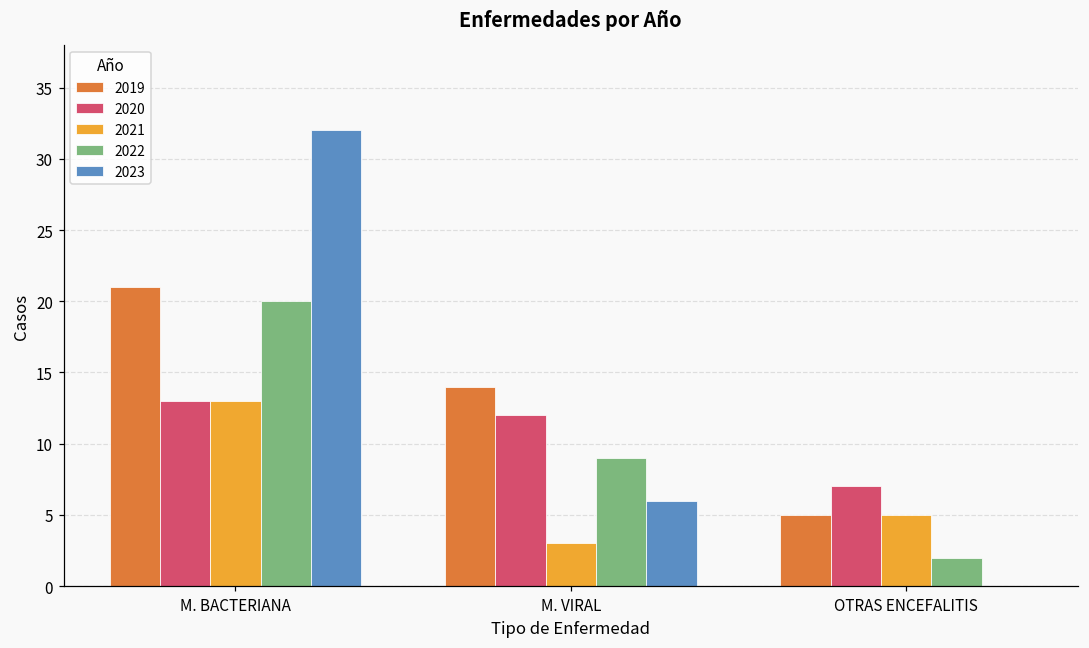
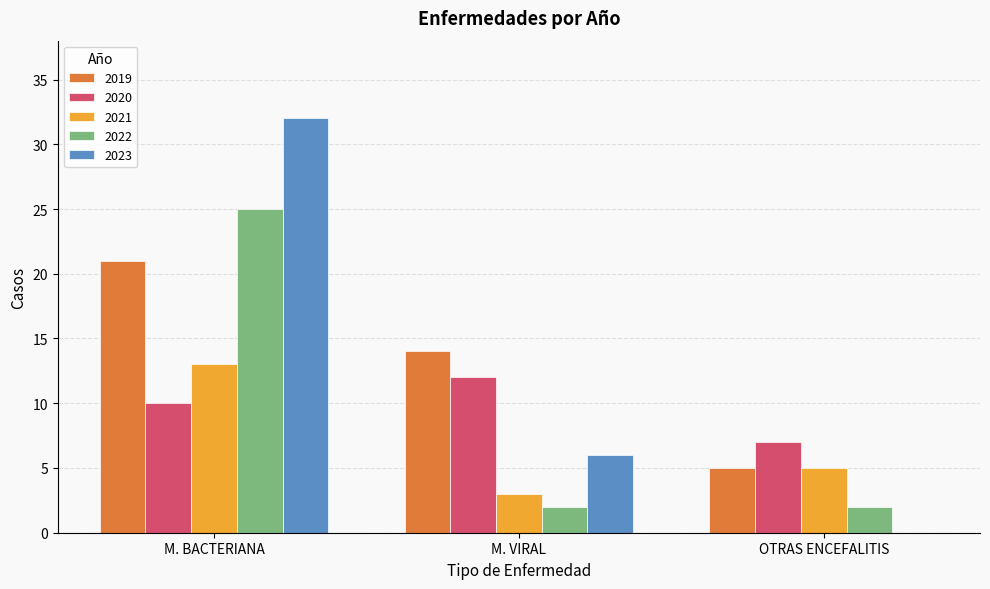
2020, M. BACTERIANA: 13 -> 10
2022, M. BACTERIANA: 20 -> 25
2022, M. VIRAL: 9 -> 2
